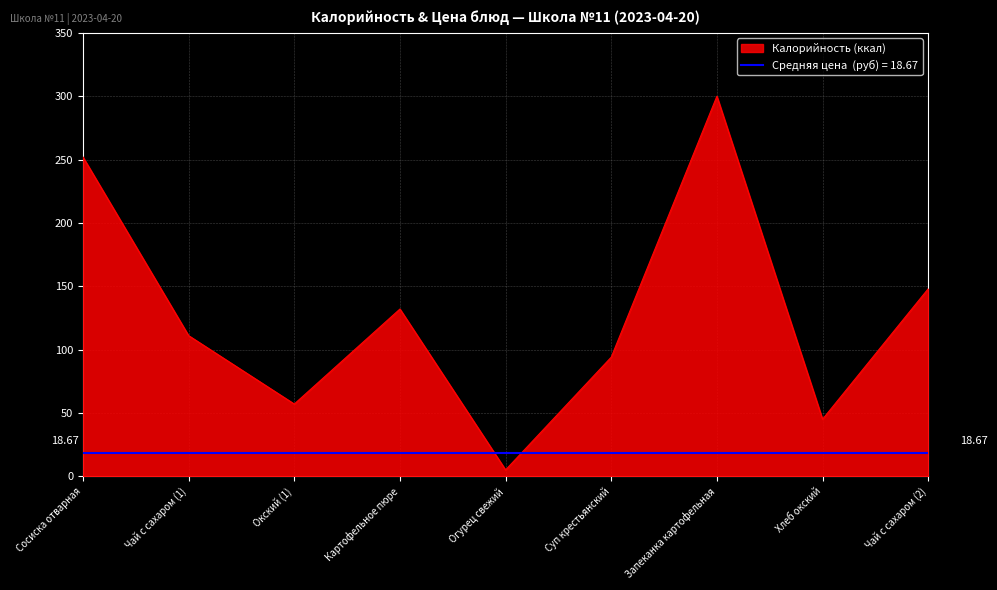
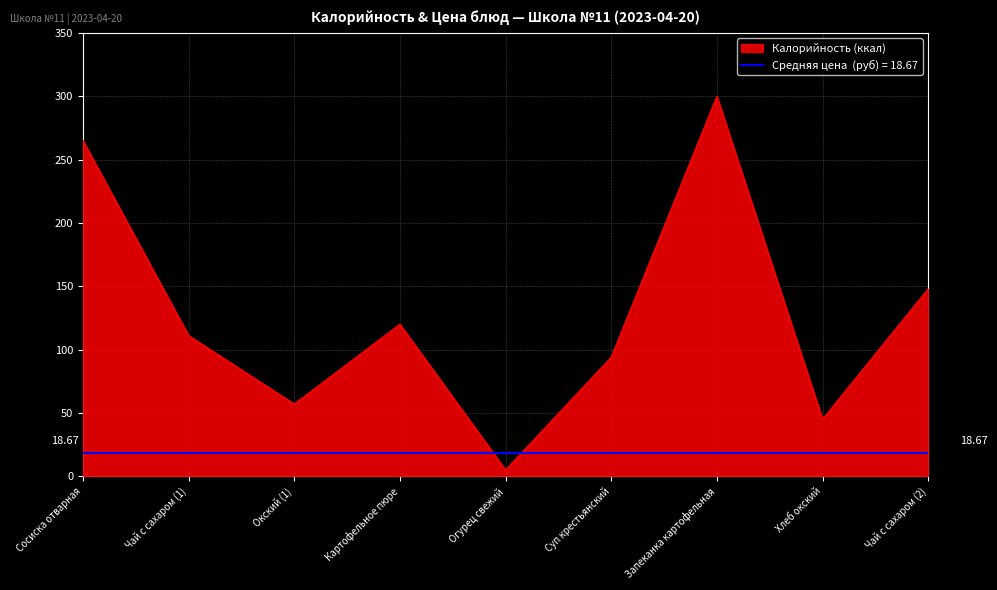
Сосиска отварная: 252 -> 265
Картофельное пюре: 132 -> 120
